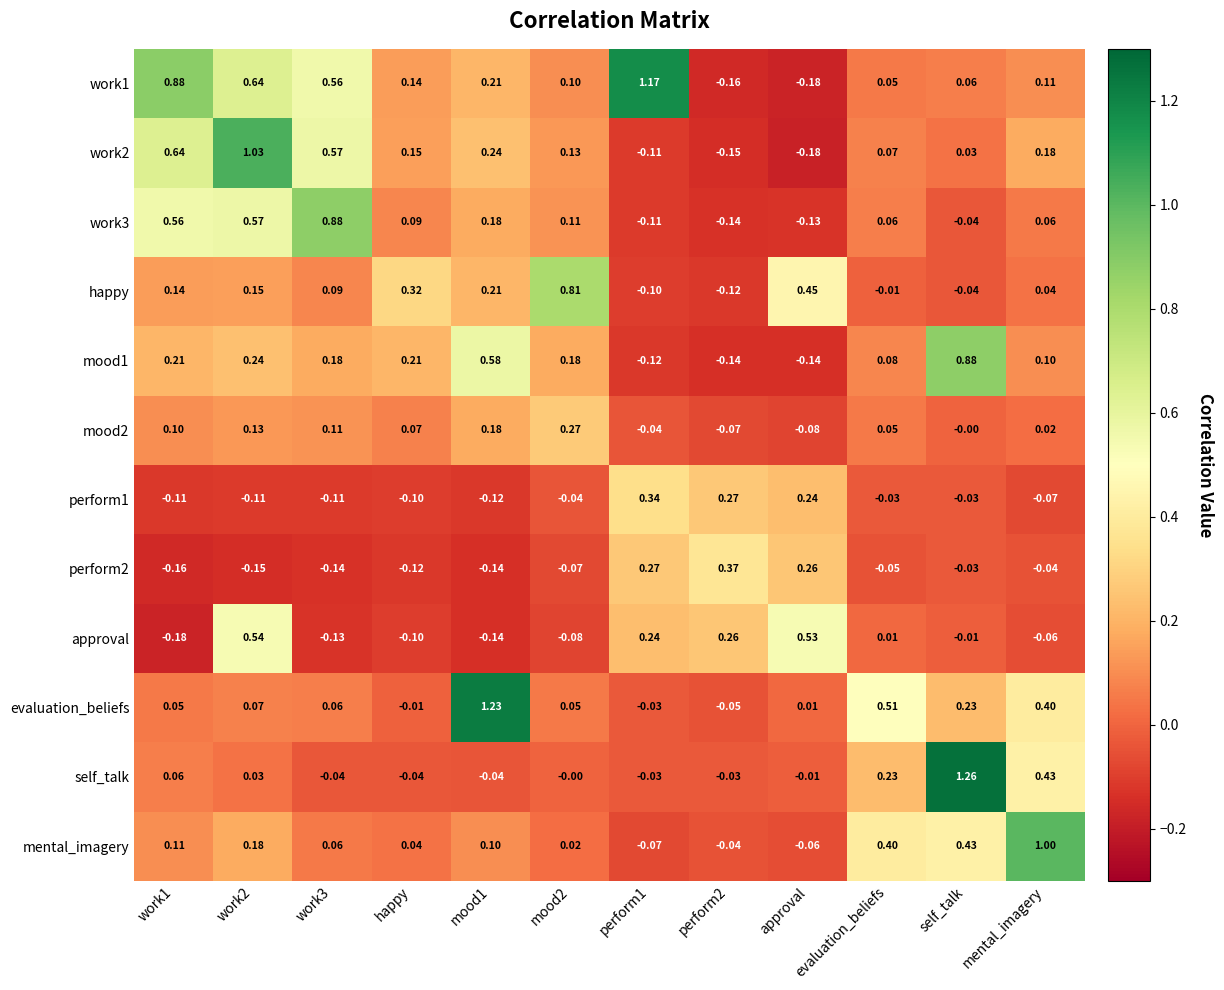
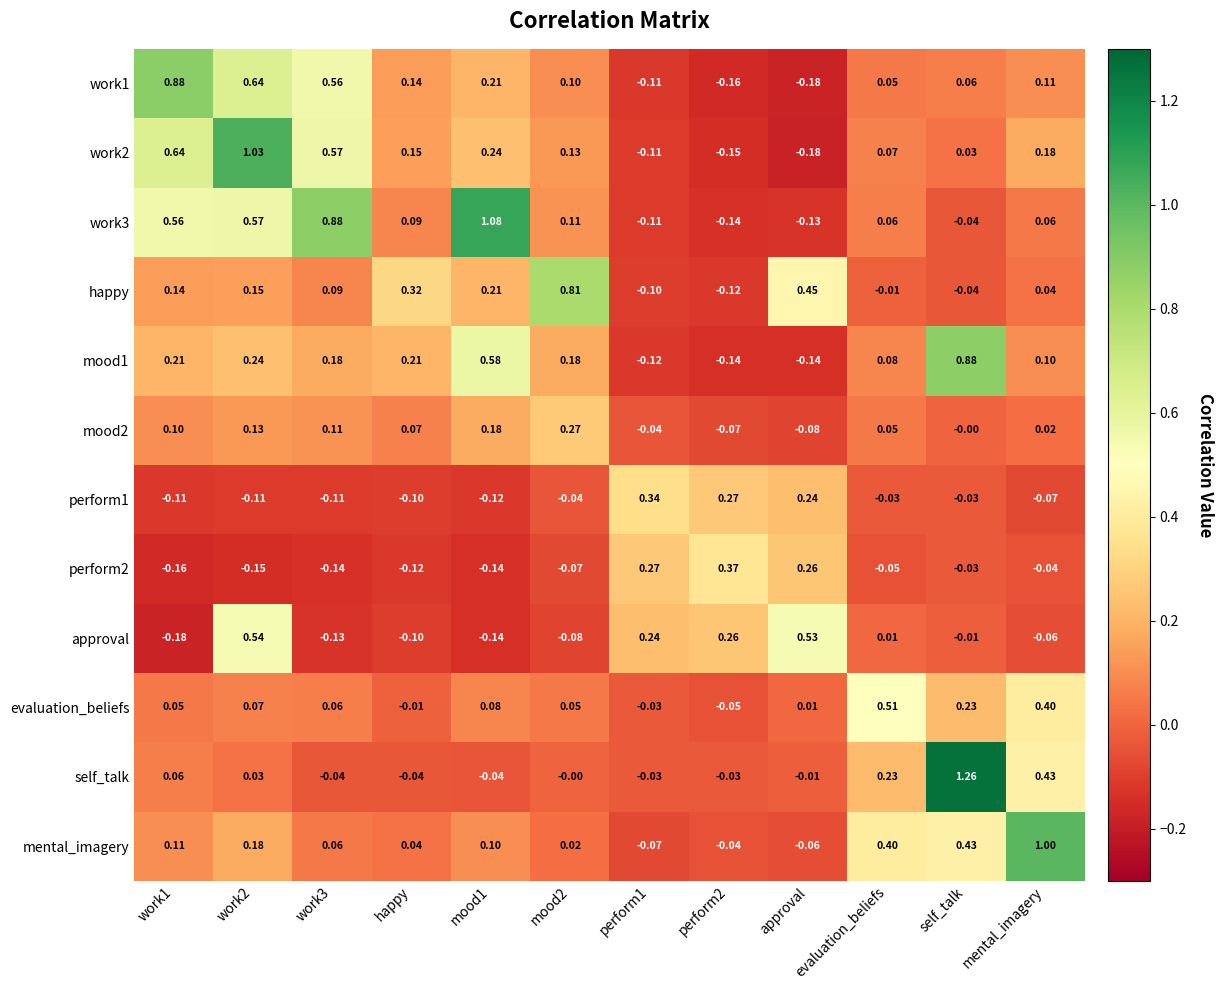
work1, perform1: 1.17 -> -0.11
work3, mood1: 0.18 -> 1.08
evaluation_beliefs, mood1: 1.23 -> 0.08
